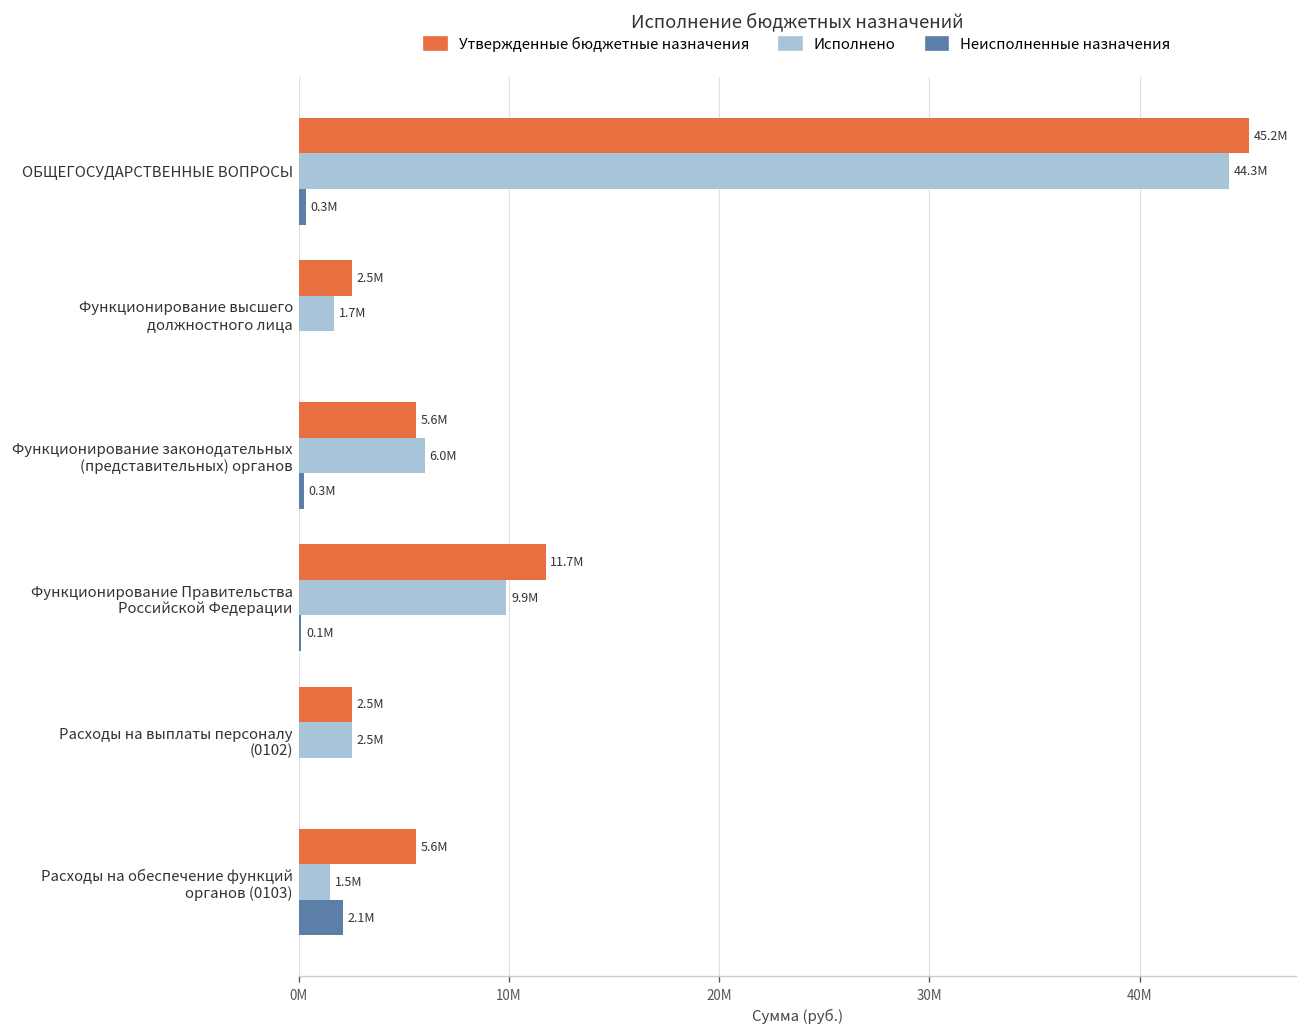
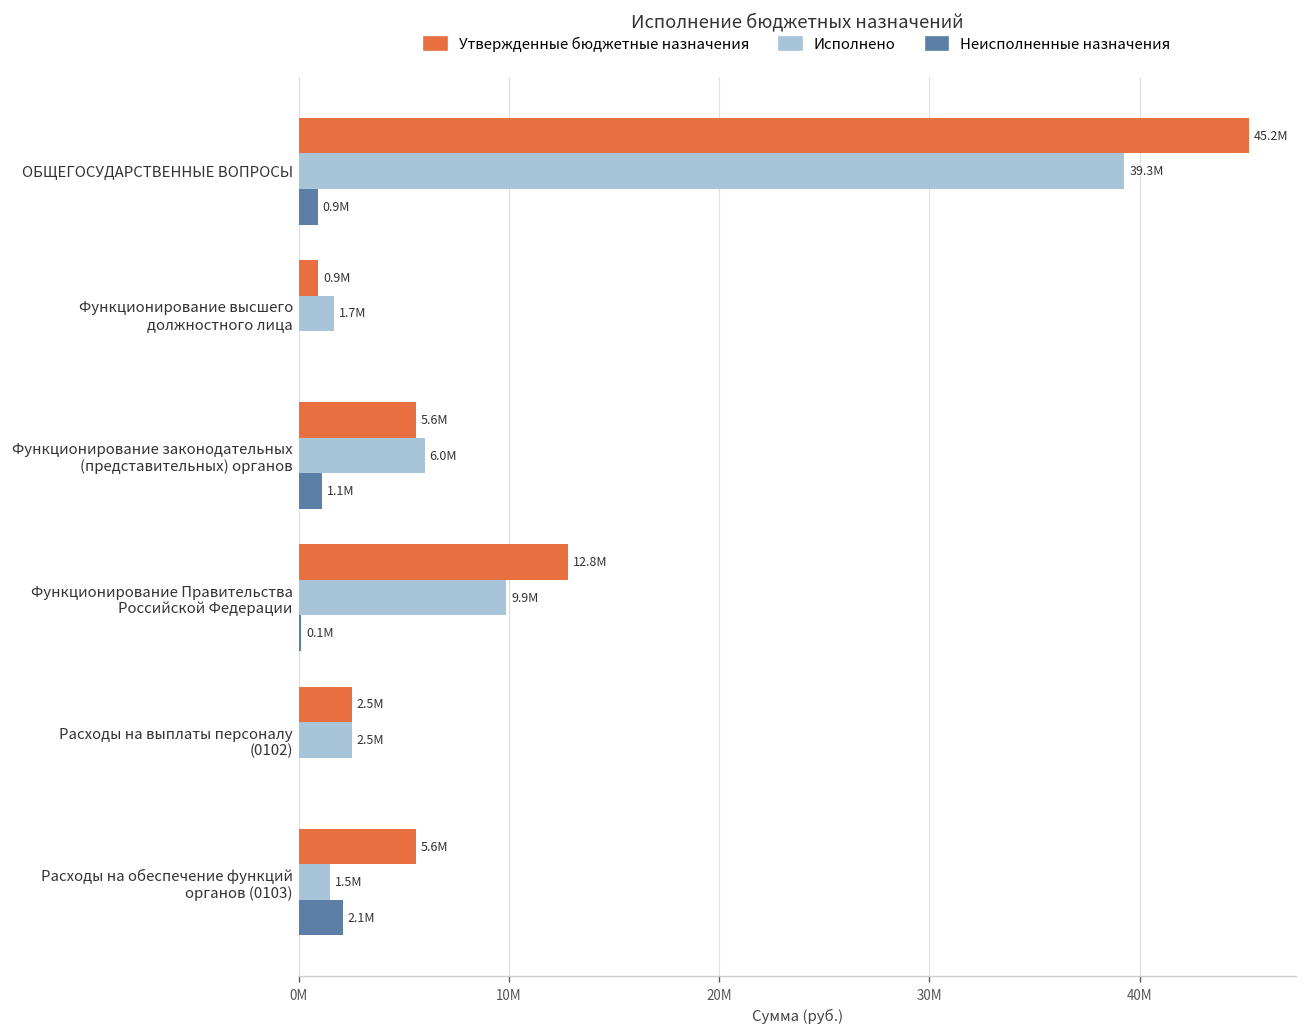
Исполнено, ОБЩЕГОСУДАРСТВЕННЫЕ ВОПРОСЫ: 44.3M -> 39.3M
Неисполненные назначения, ОБЩЕГОСУДАРСТВЕННЫЕ ВОПРОСЫ: 0.3M -> 0.9M
Утвержденные бюджетные назначения, Функционирование высшего должностного лица: 2.5M -> 0.9M
Неисполненные назначения, Функционирование законодательных (представительных) органов: 0.3M -> 1.1M
Утвержденные бюджетные назначения, Функционирование Правительства Российской Федерации: 11.7M -> 12.8M
